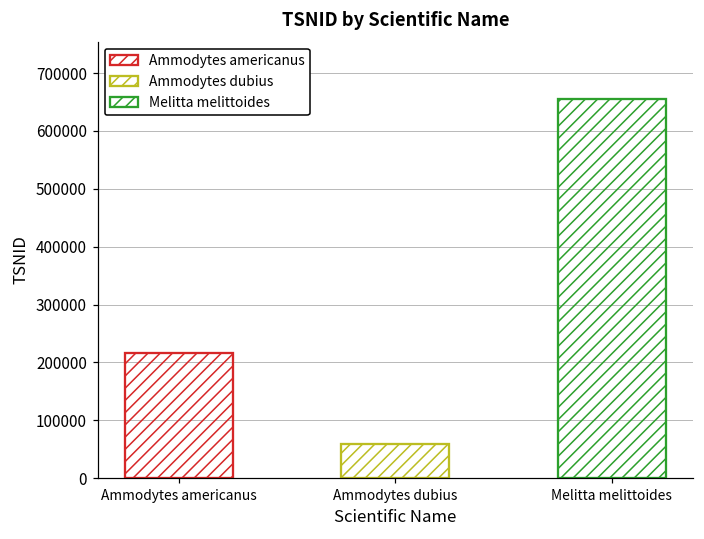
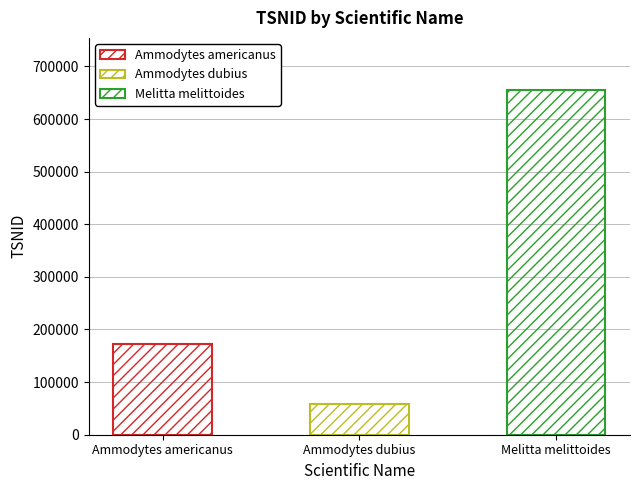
Ammodytes americanus: 220000 -> 170000
